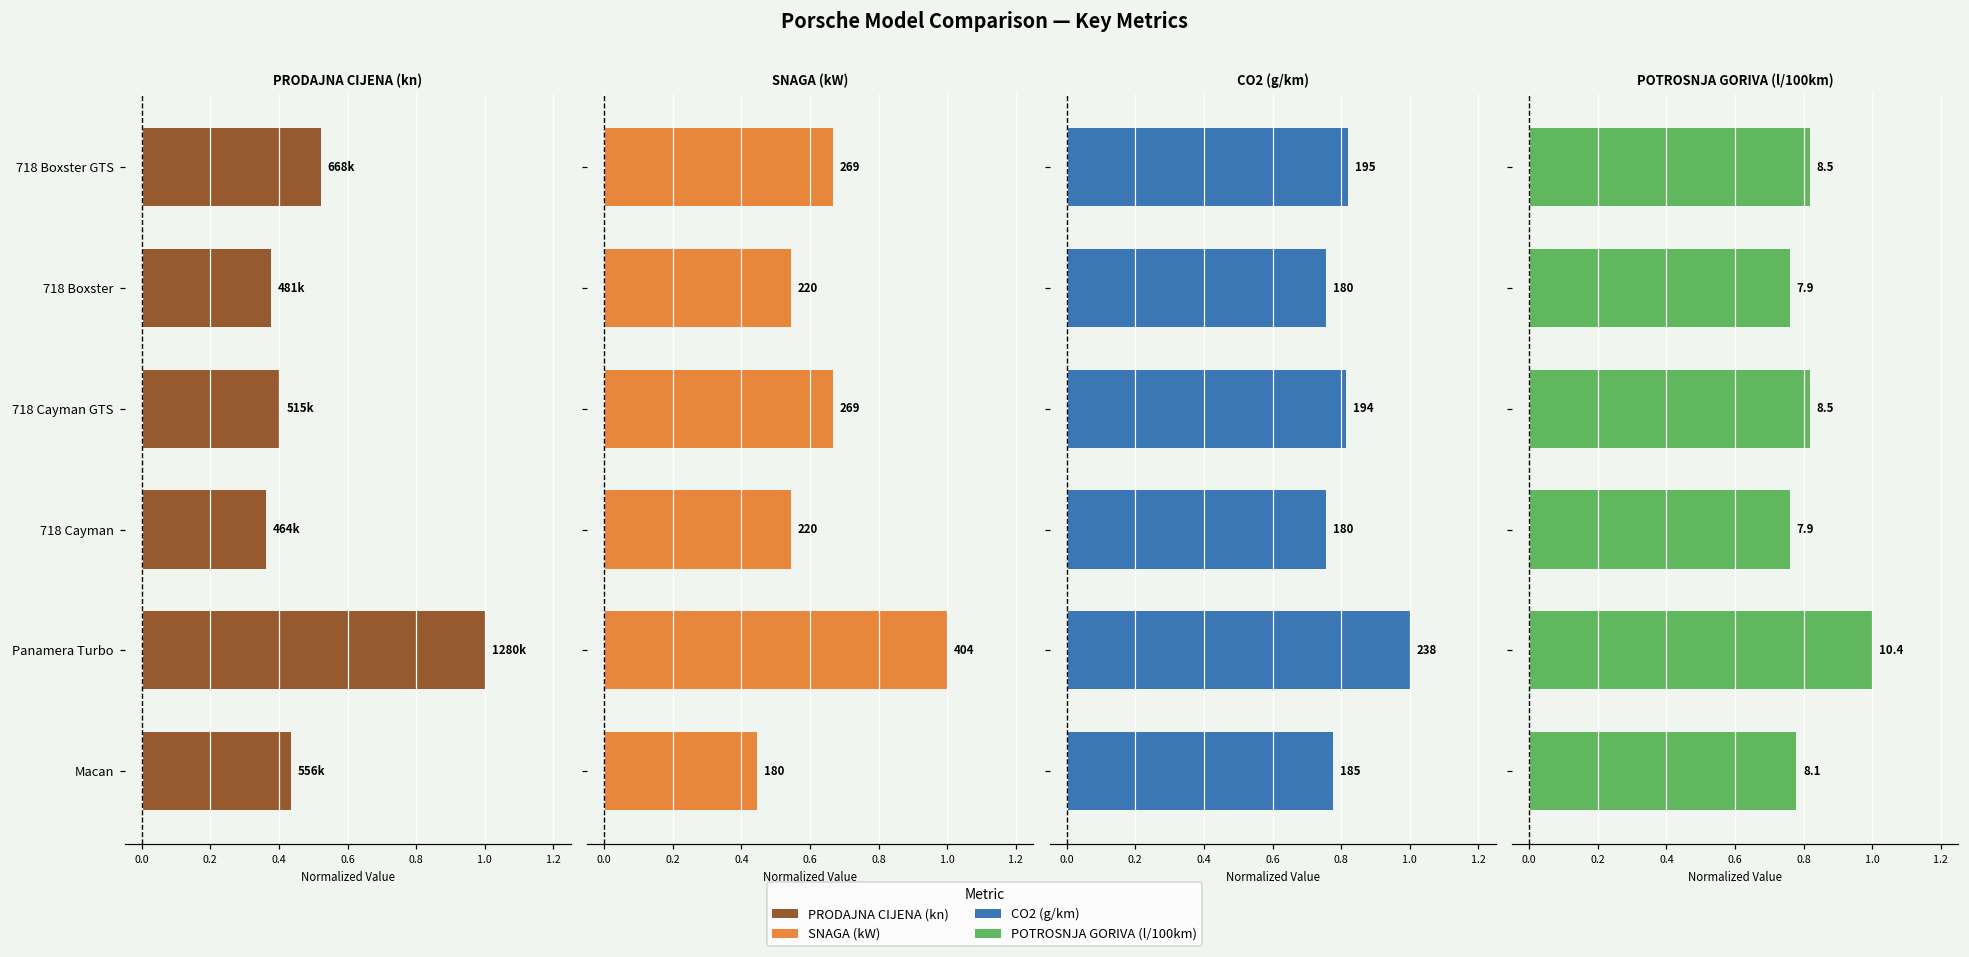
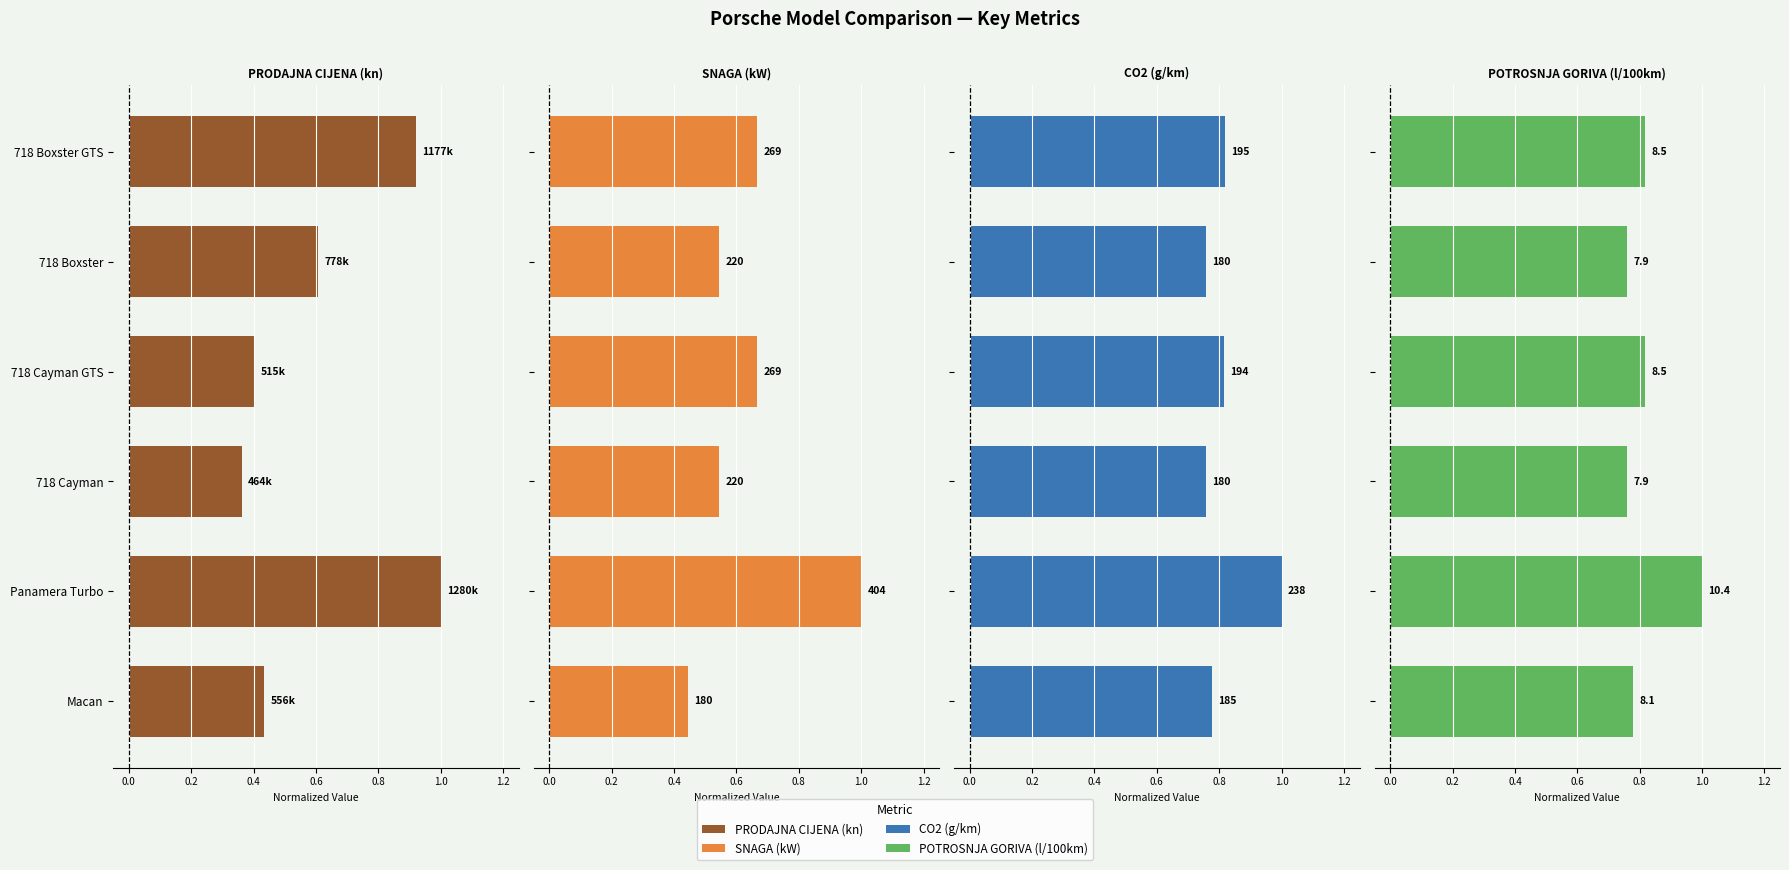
PRODAJNA CIJENA (kn), 718 Boxster GTS: 668k -> 1177k
PRODAJNA CIJENA (kn), 718 Boxster: 481k -> 778k
